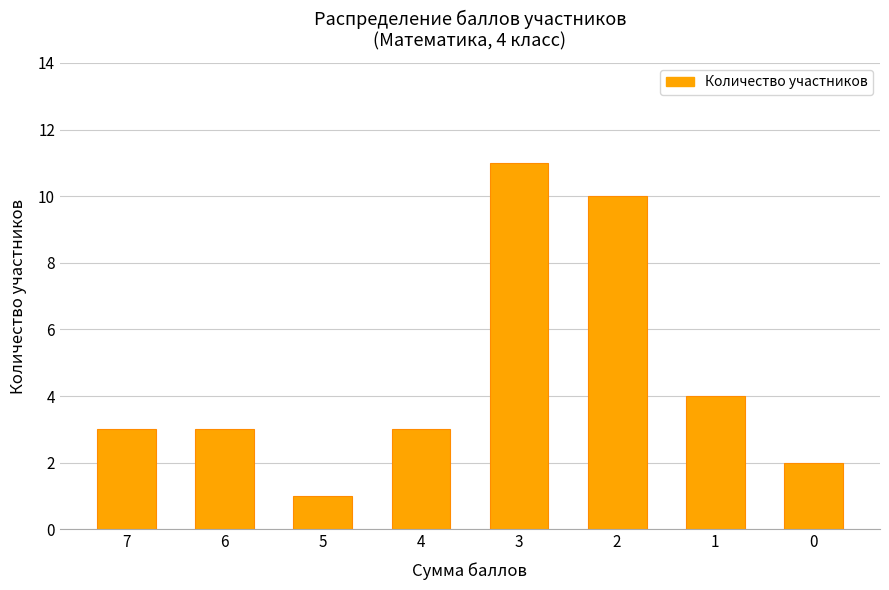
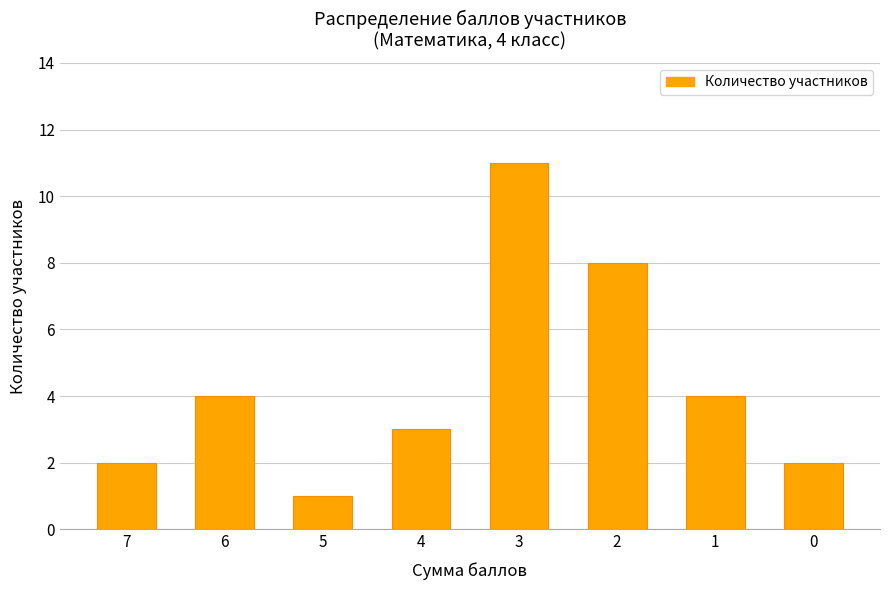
7: 3 -> 2
6: 3 -> 4
2: 10 -> 8
